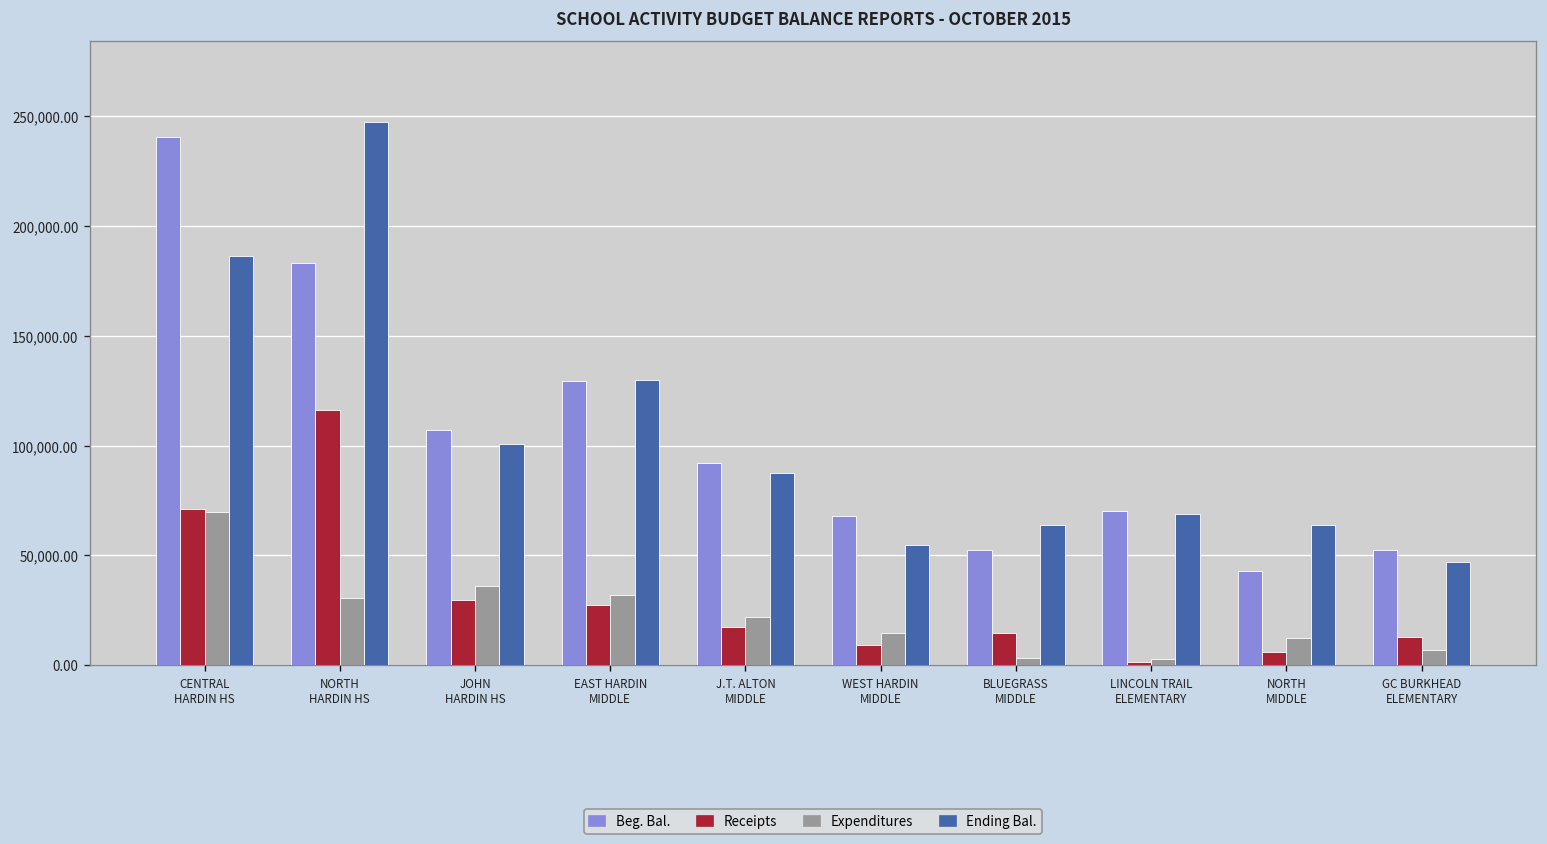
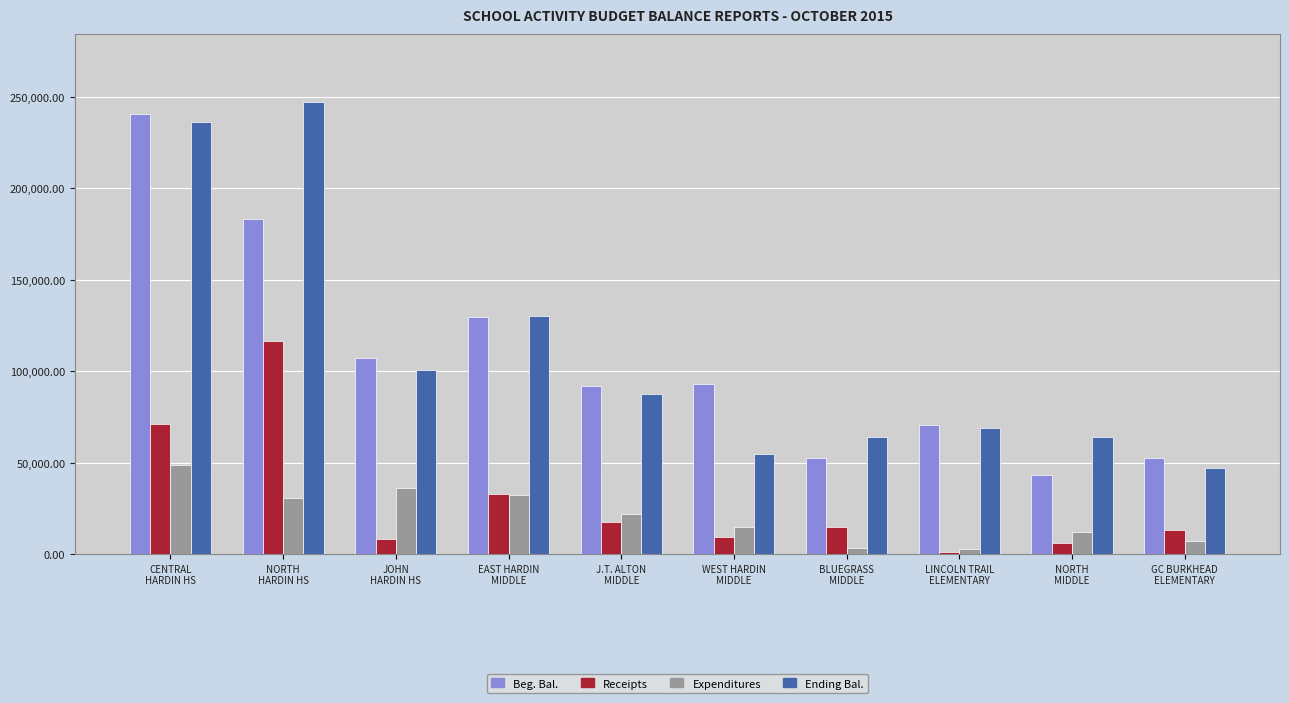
Expenditures, CENTRAL HARDIN HS: 70,000 -> 49,000
Ending Bal., CENTRAL HARDIN HS: 187,000 -> 236,000
Receipts, JOHN HARDIN HS: 30,000 -> 8,000
Receipts, EAST HARDIN MIDDLE: 28,000 -> 33,000
Beg. Bal., WEST HARDIN MIDDLE: 68,000 -> 93,000
